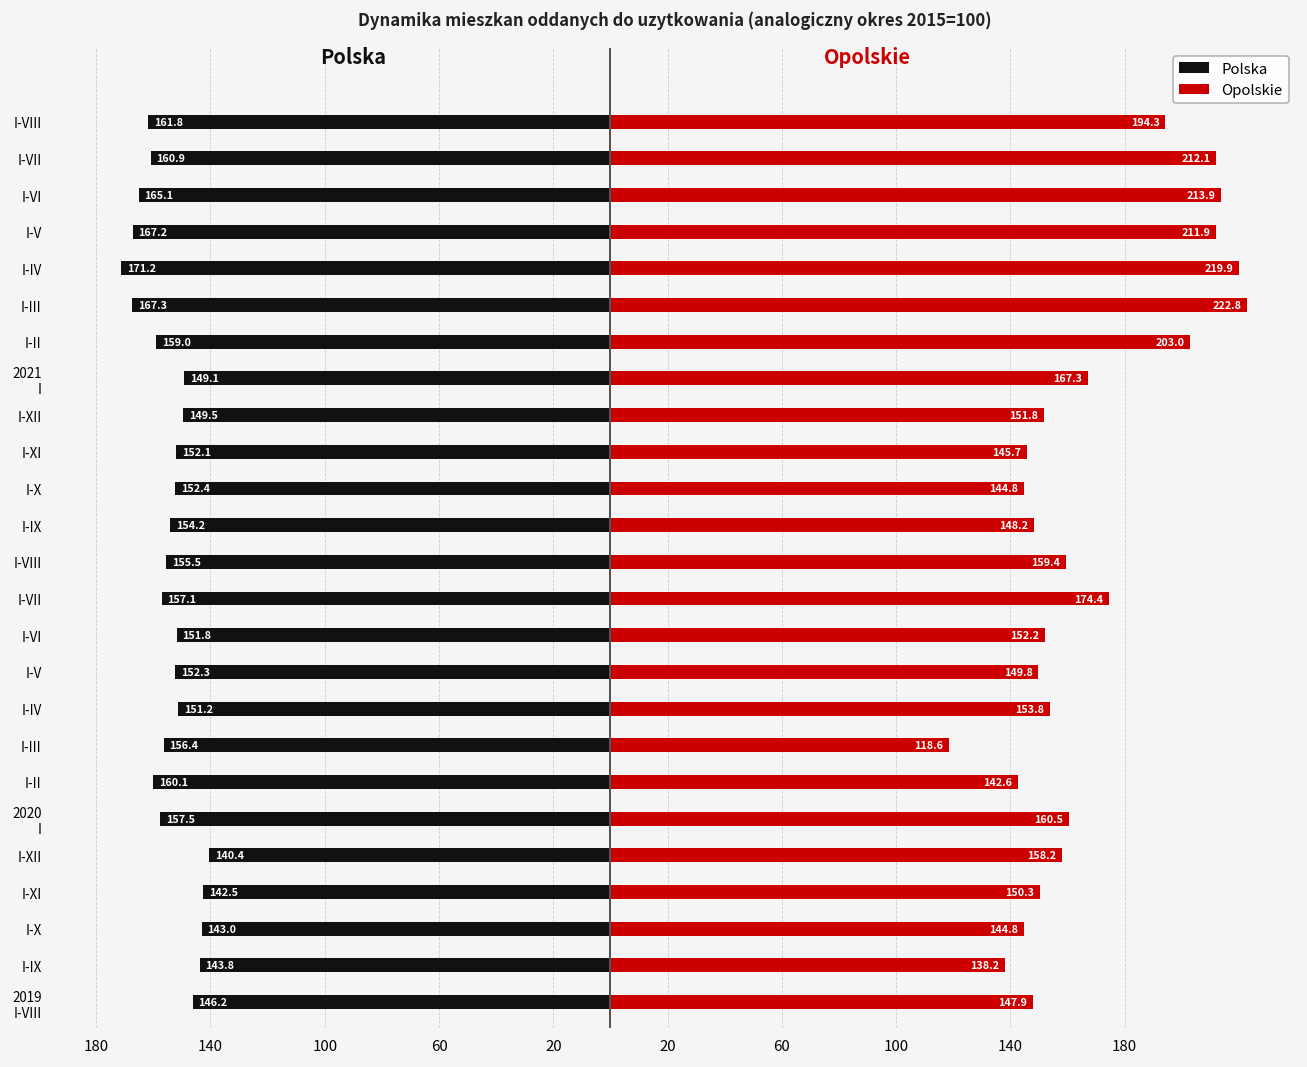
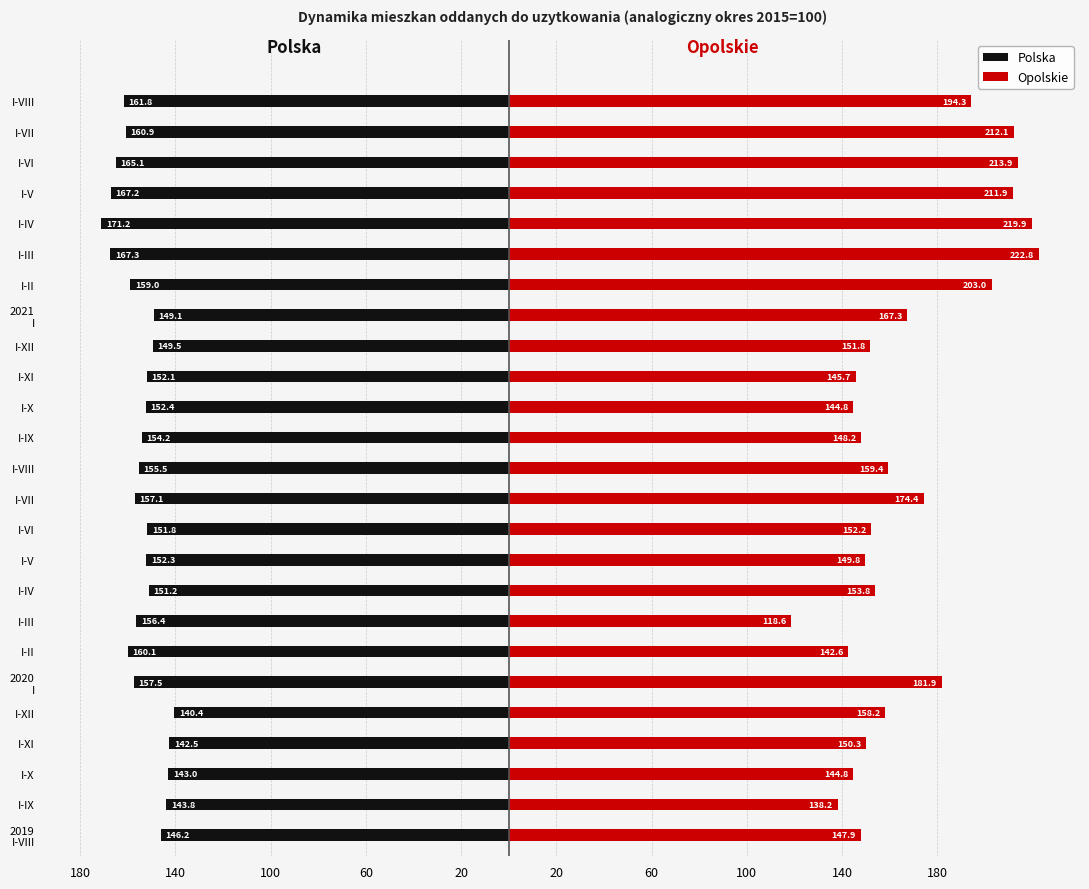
Opolskie, 2020 I: 160.5 -> 181.9
